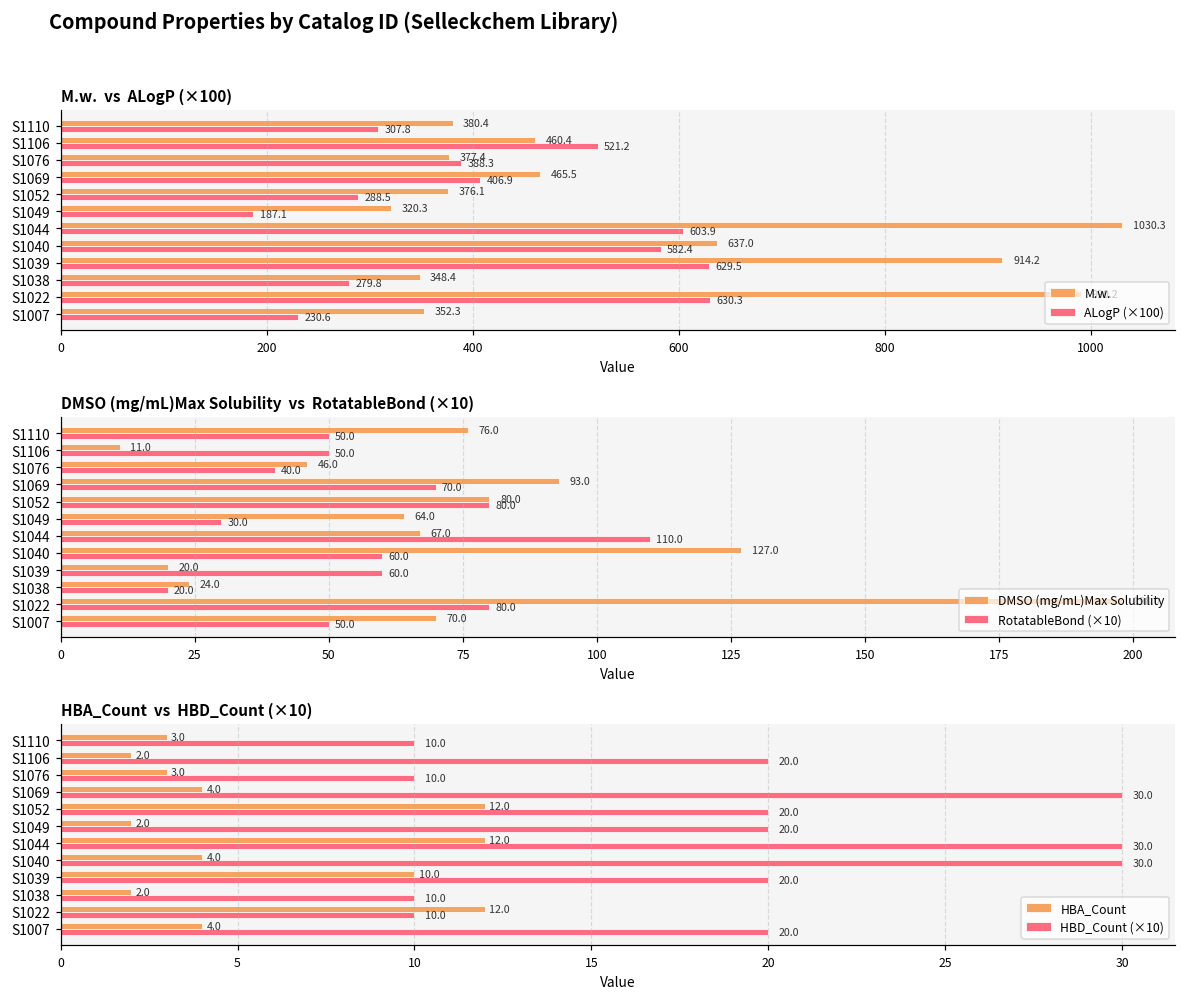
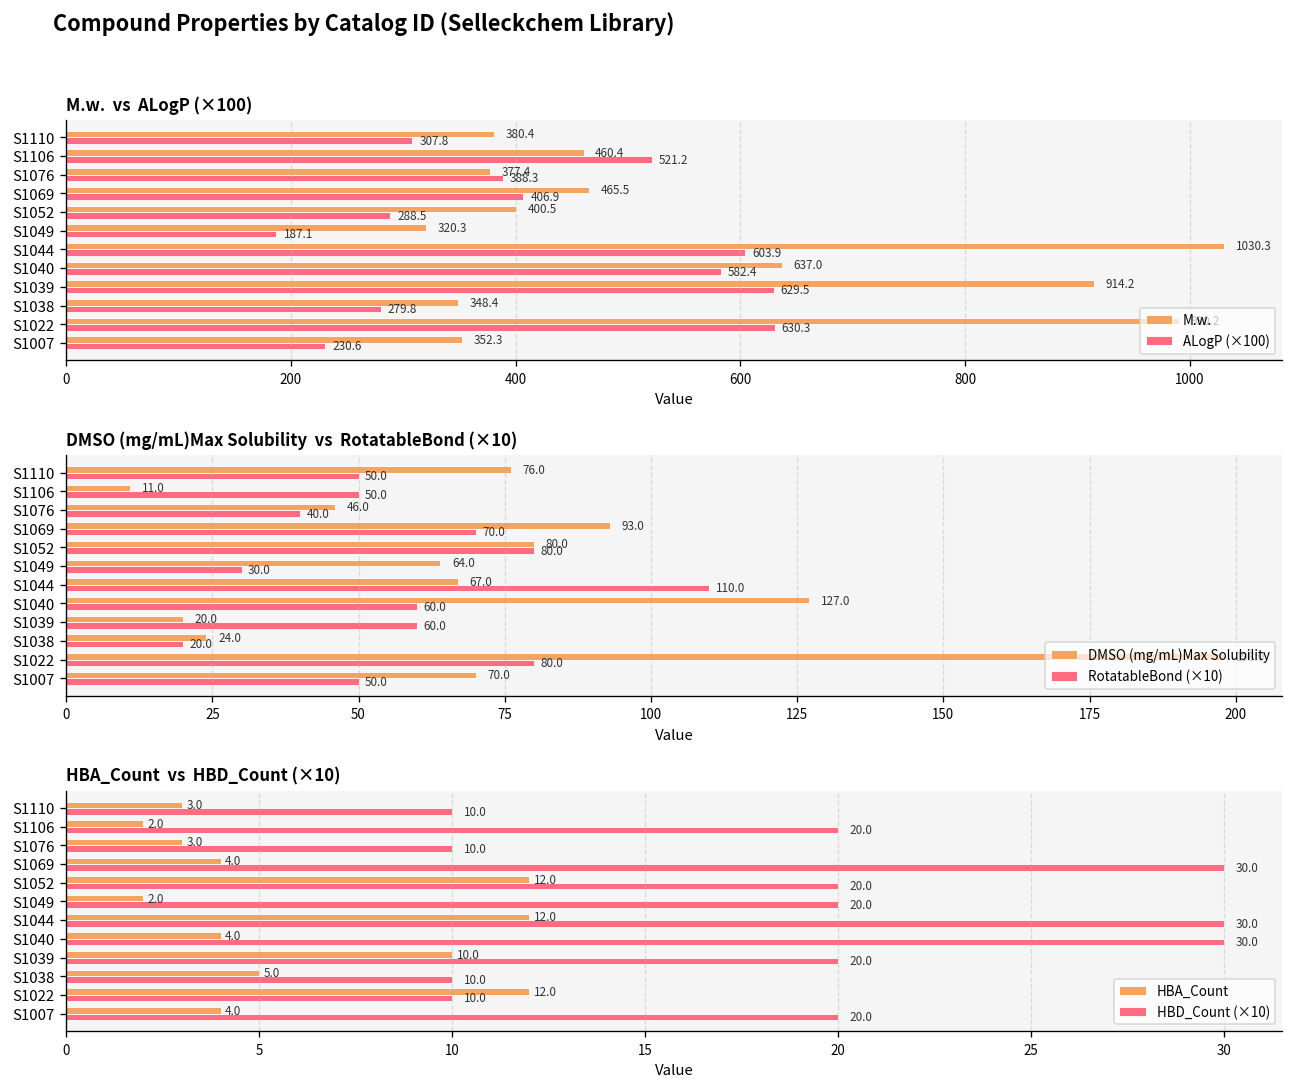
M.w. vs ALogP (×100), M.w., S1052: 376.1 -> 400.5
HBA_Count vs HBD_Count (×10), HBA_Count, S1038: 2.0 -> 5.0
